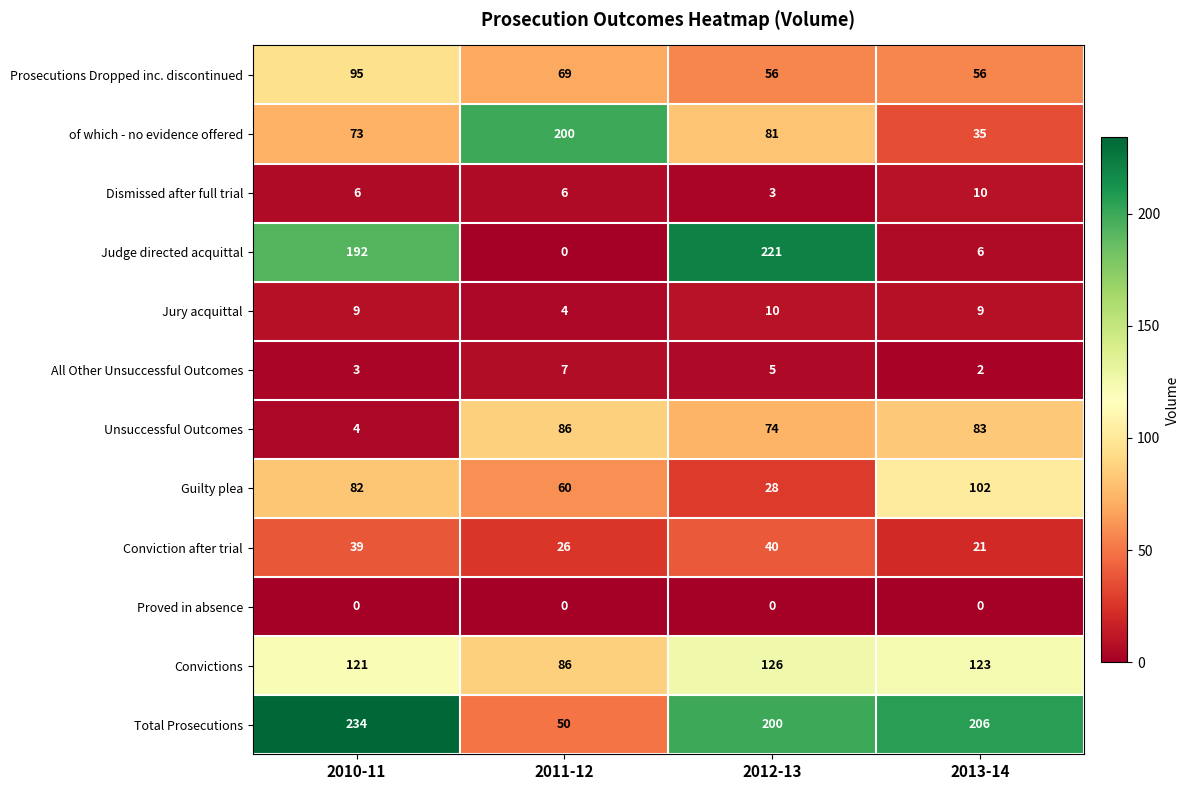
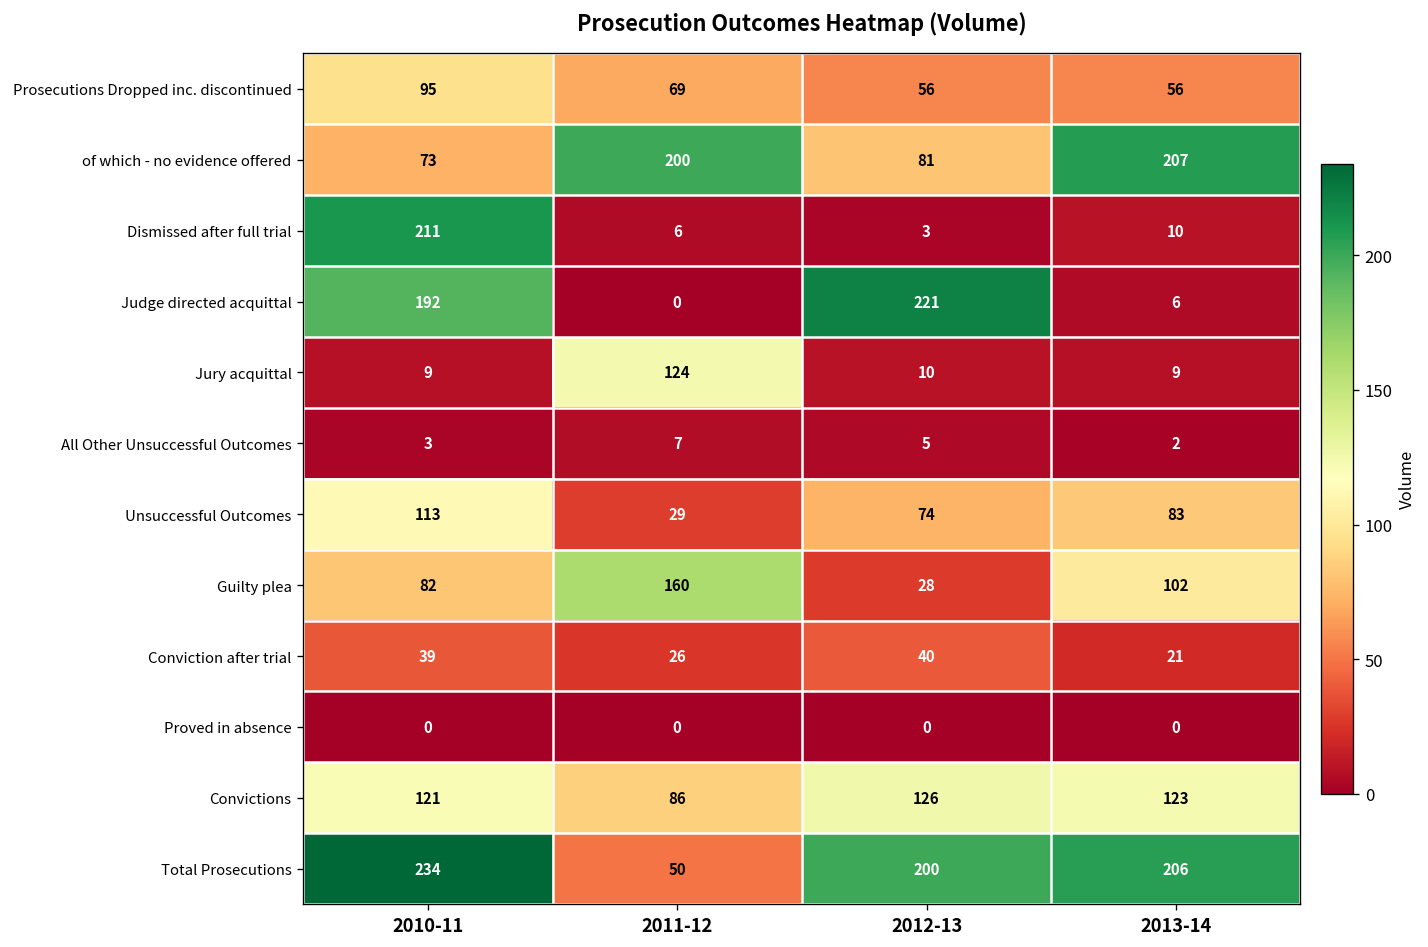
of which - no evidence offered, 2013-14: 35 -> 207
Dismissed after full trial, 2010-11: 6 -> 211
Jury acquittal, 2011-12: 4 -> 124
Unsuccessful Outcomes, 2010-11: 4 -> 113
Unsuccessful Outcomes, 2011-12: 86 -> 29
Guilty plea, 2011-12: 60 -> 160
